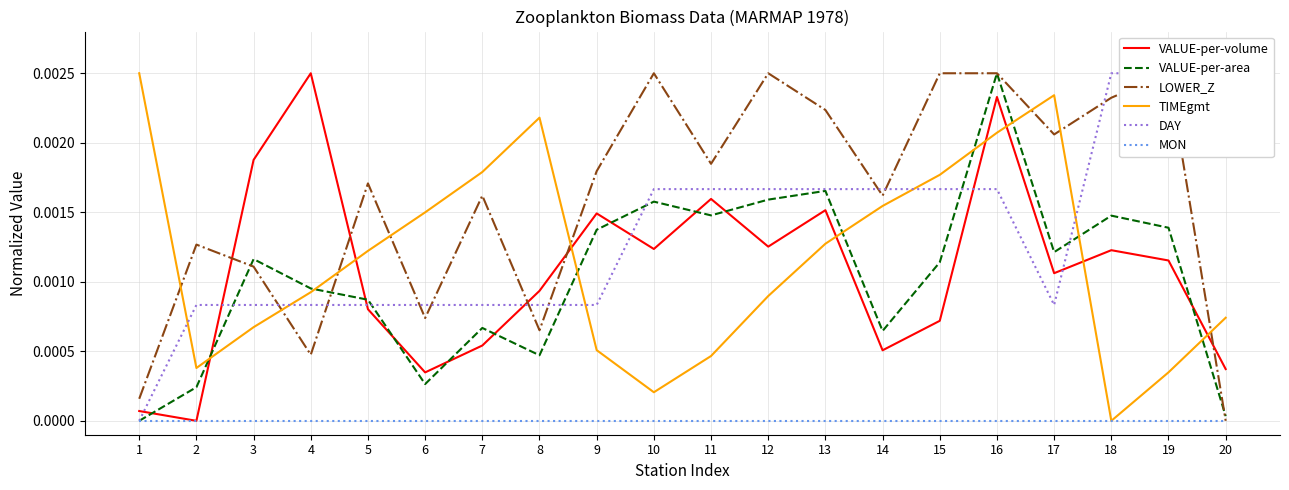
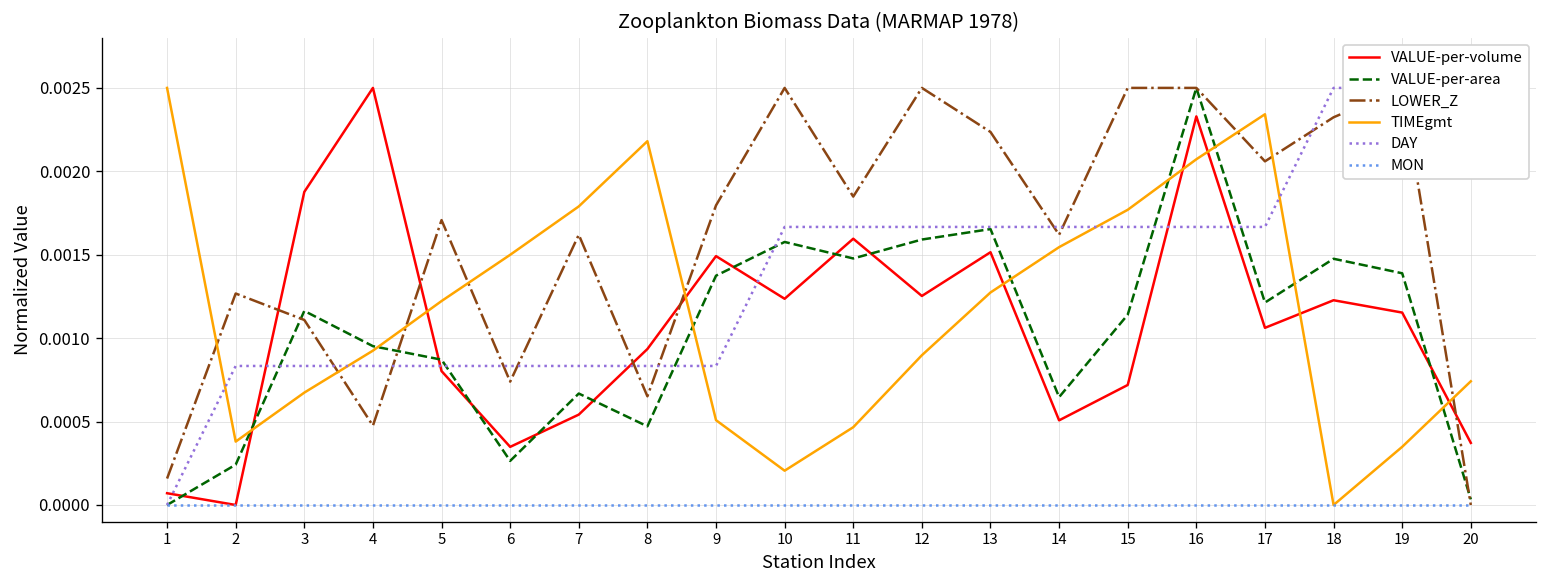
DAY, 17: 0.00083 -> 0.00167
